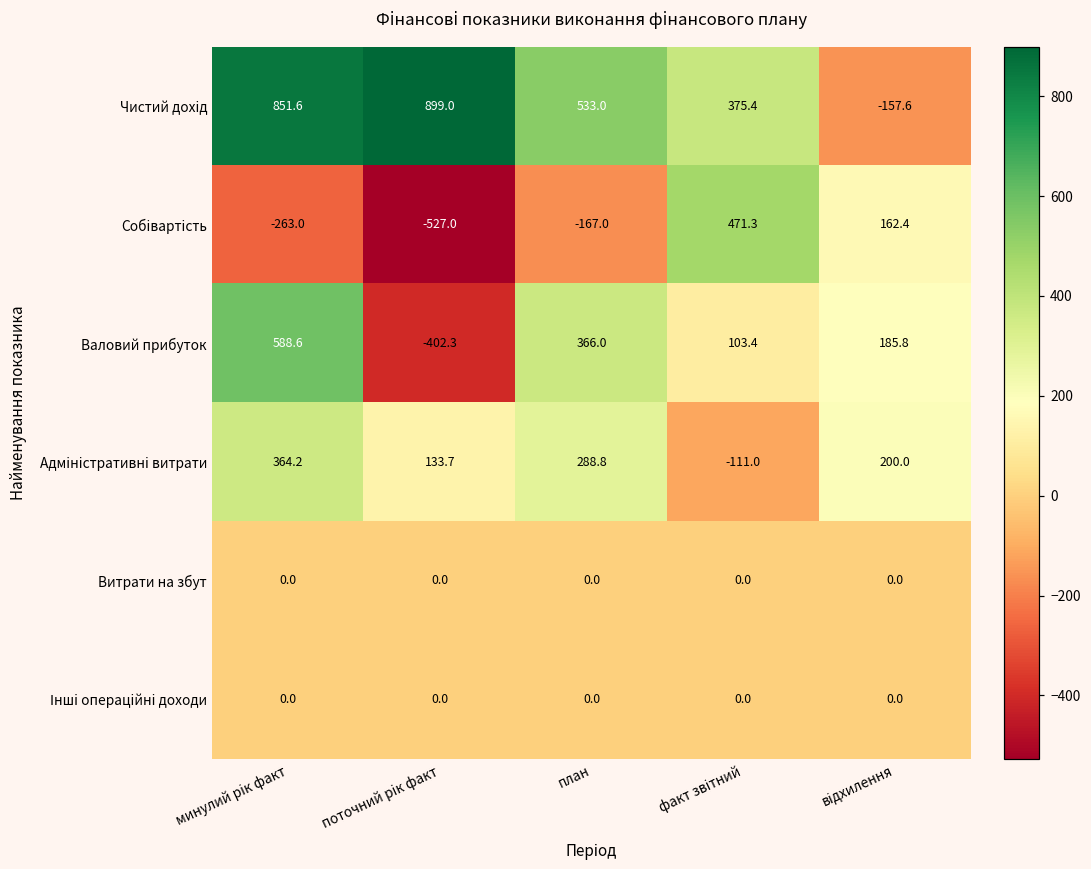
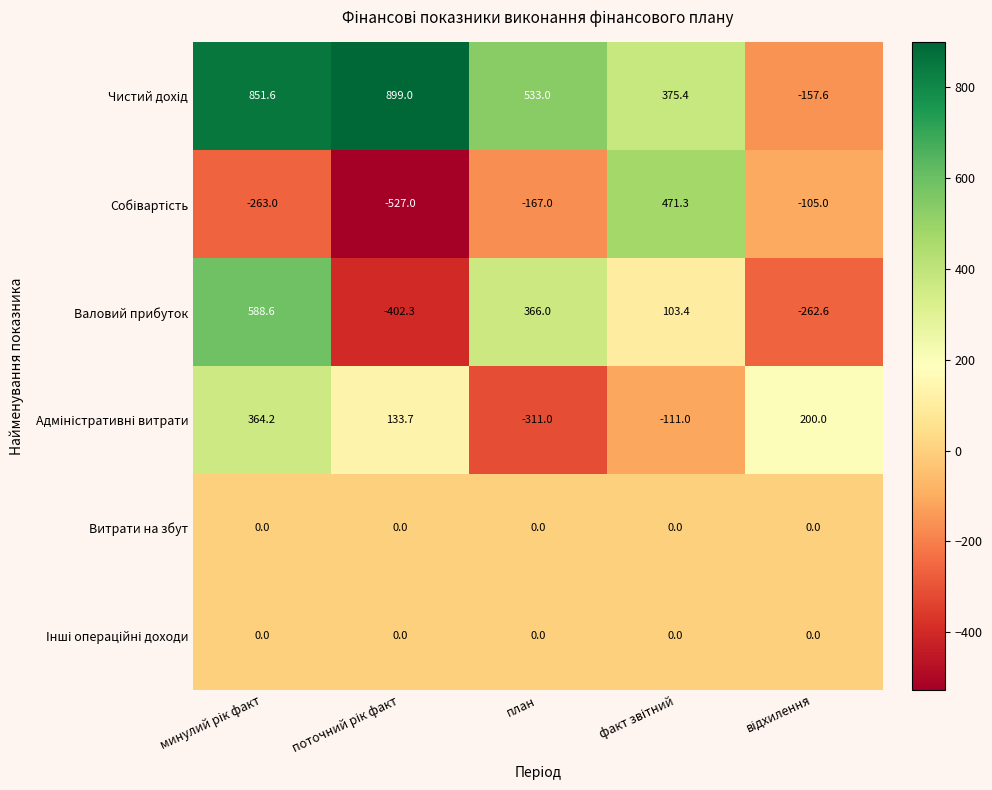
Собівартість, відхилення: 162.4 -> -105.0
Валовий прибуток, відхилення: 185.8 -> -262.6
Адміністративні витрати, план: 288.8 -> -311.0
